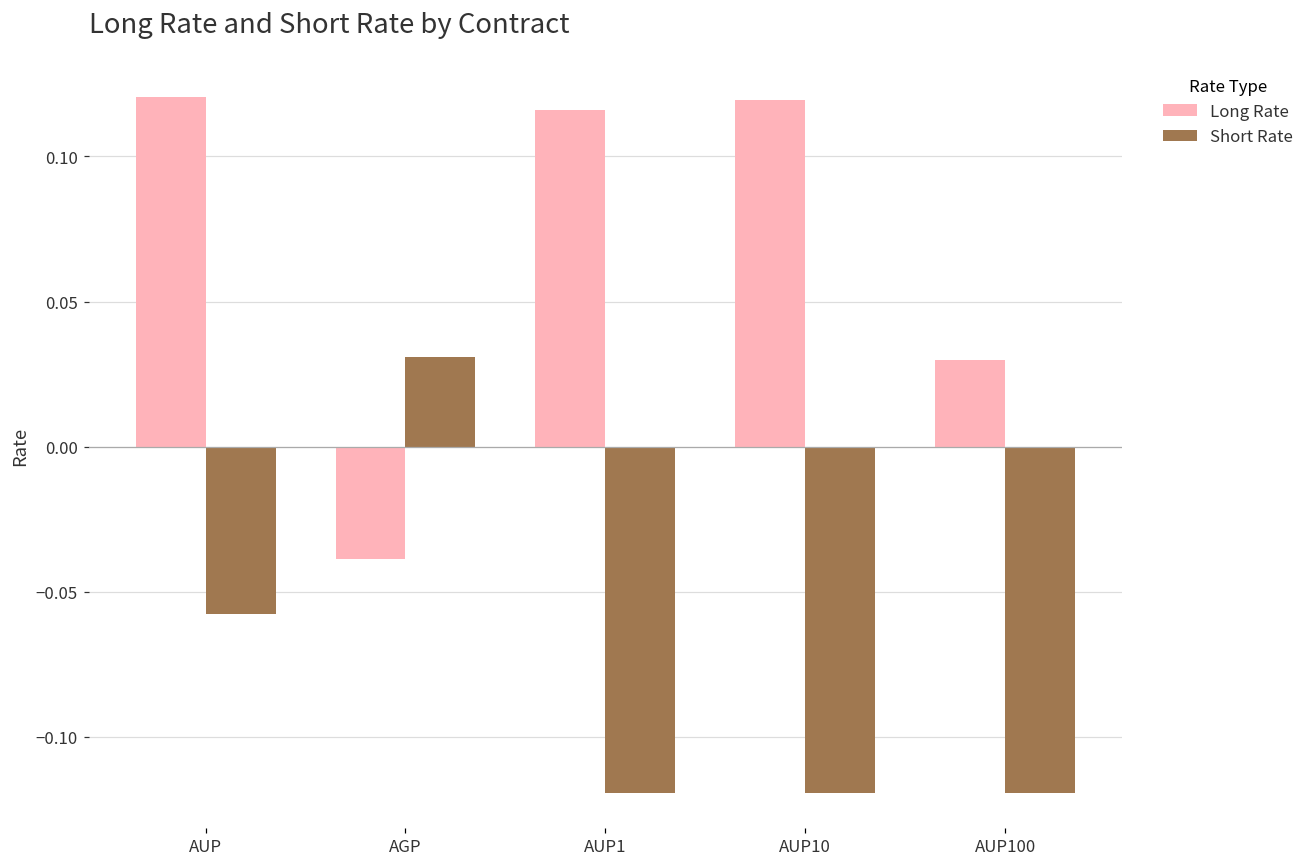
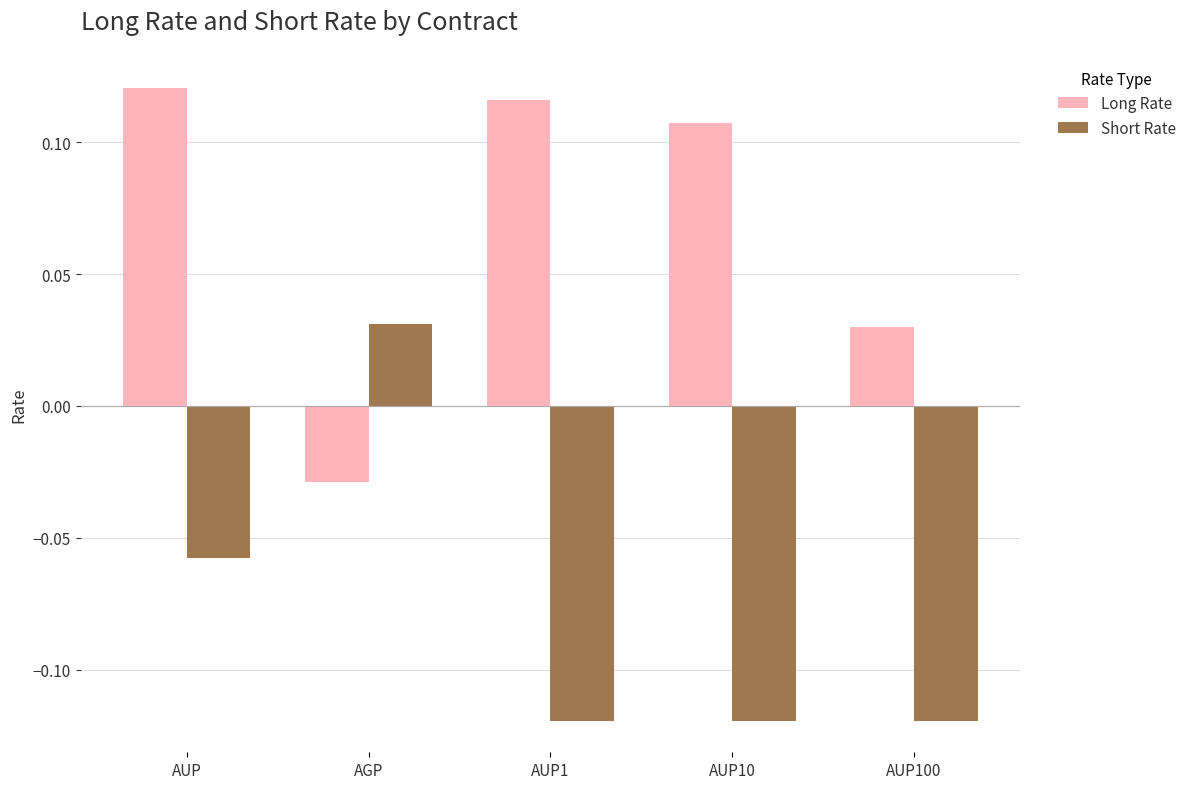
Long Rate, AGP: -0.039 -> -0.029
Long Rate, AUP10: 0.119 -> 0.107
